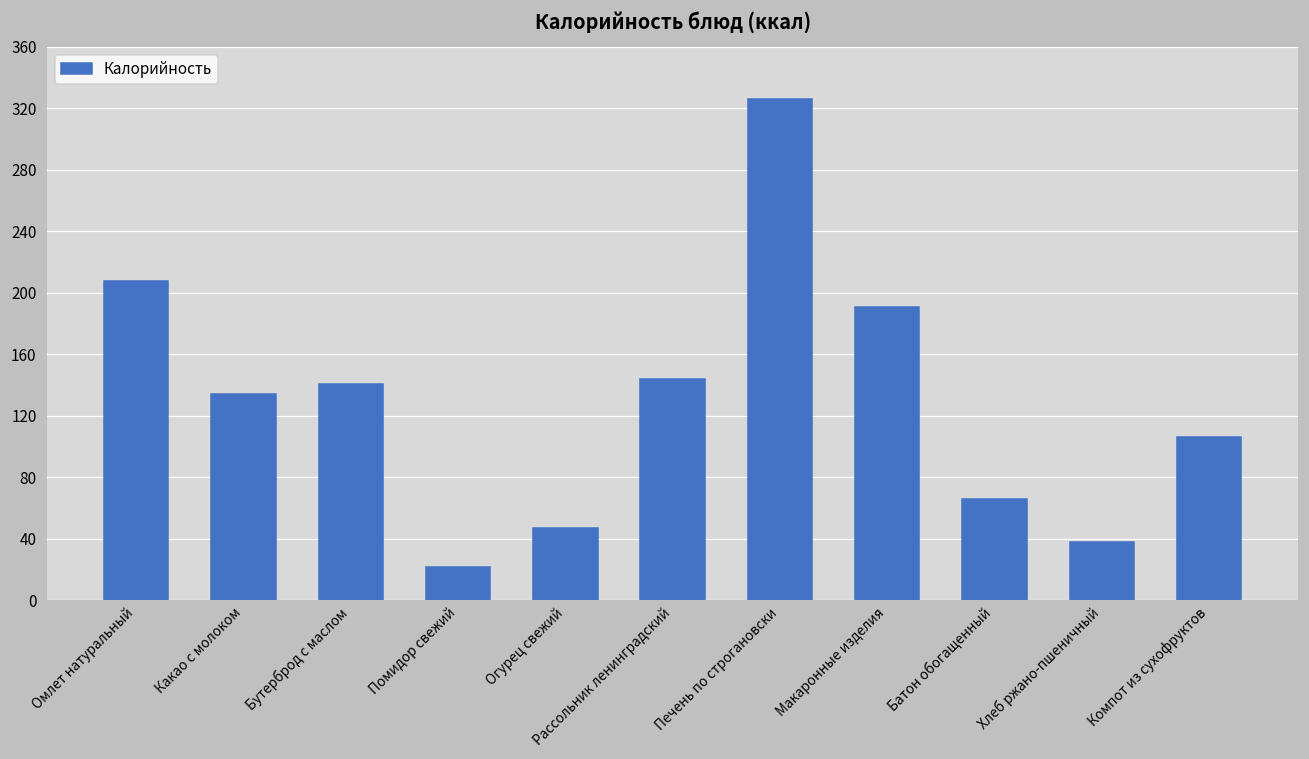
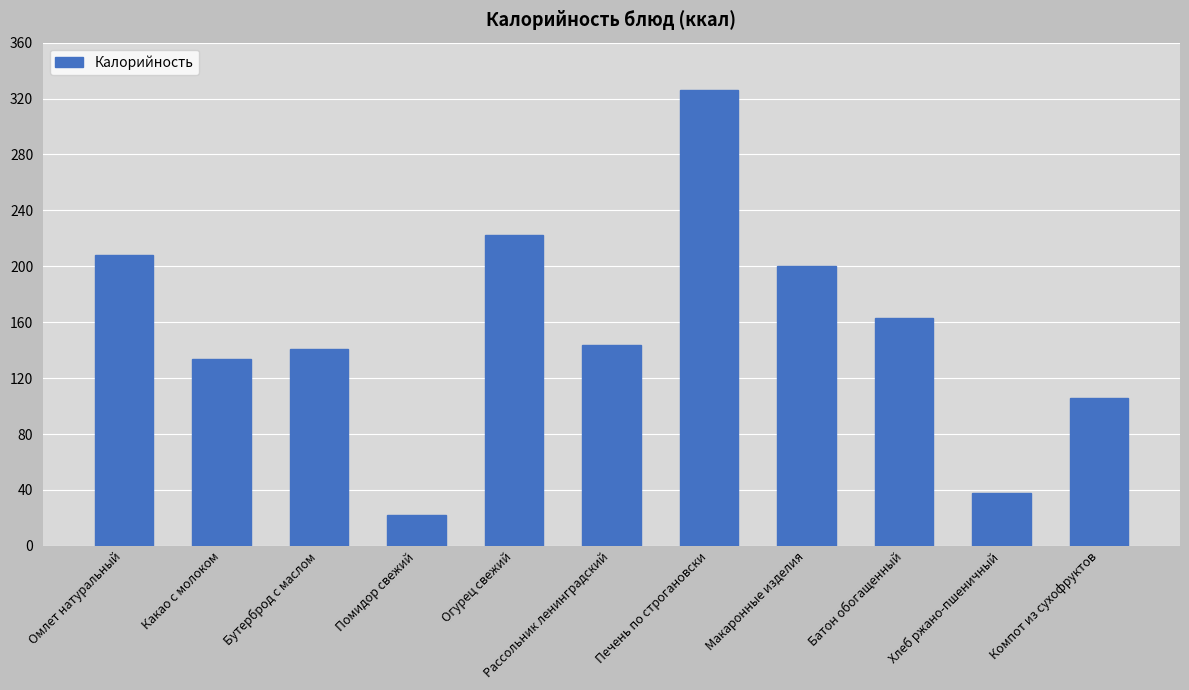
Огурец свежий: 47 -> 223
Макаронные изделия: 191 -> 200
Батон обогащенный: 66 -> 163
